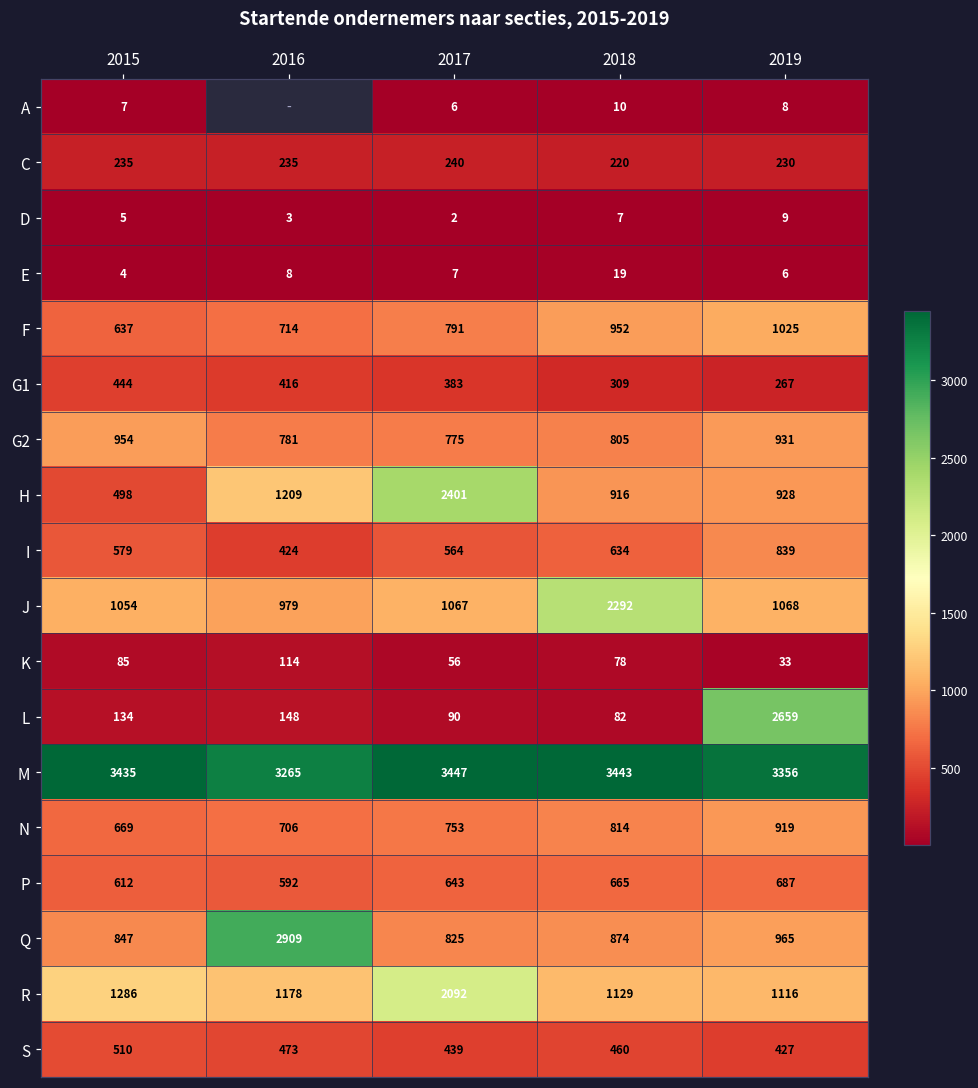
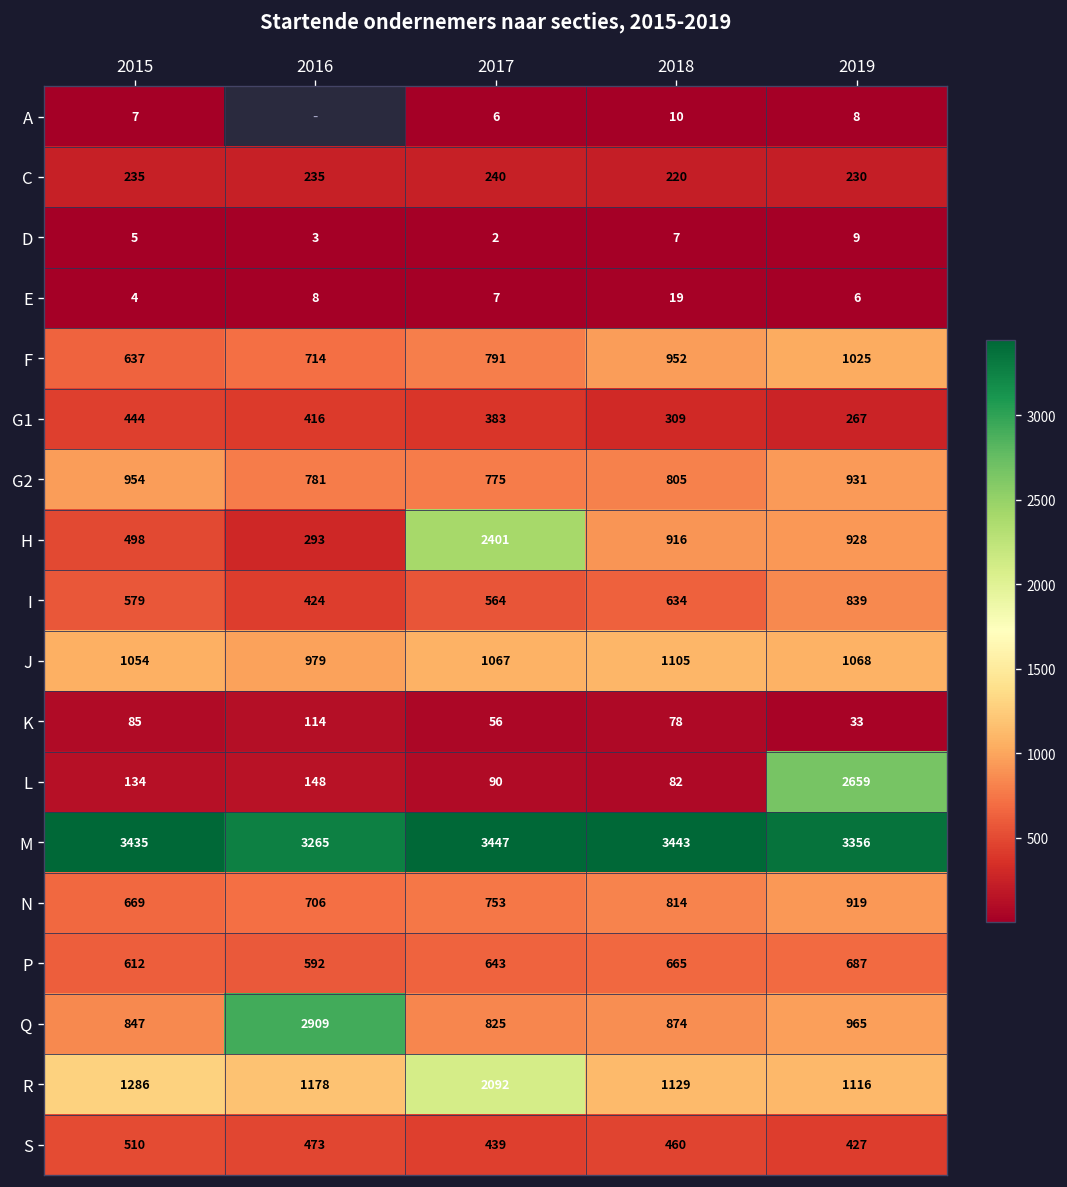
H, 2016: 1209 -> 293
J, 2018: 2292 -> 1105
